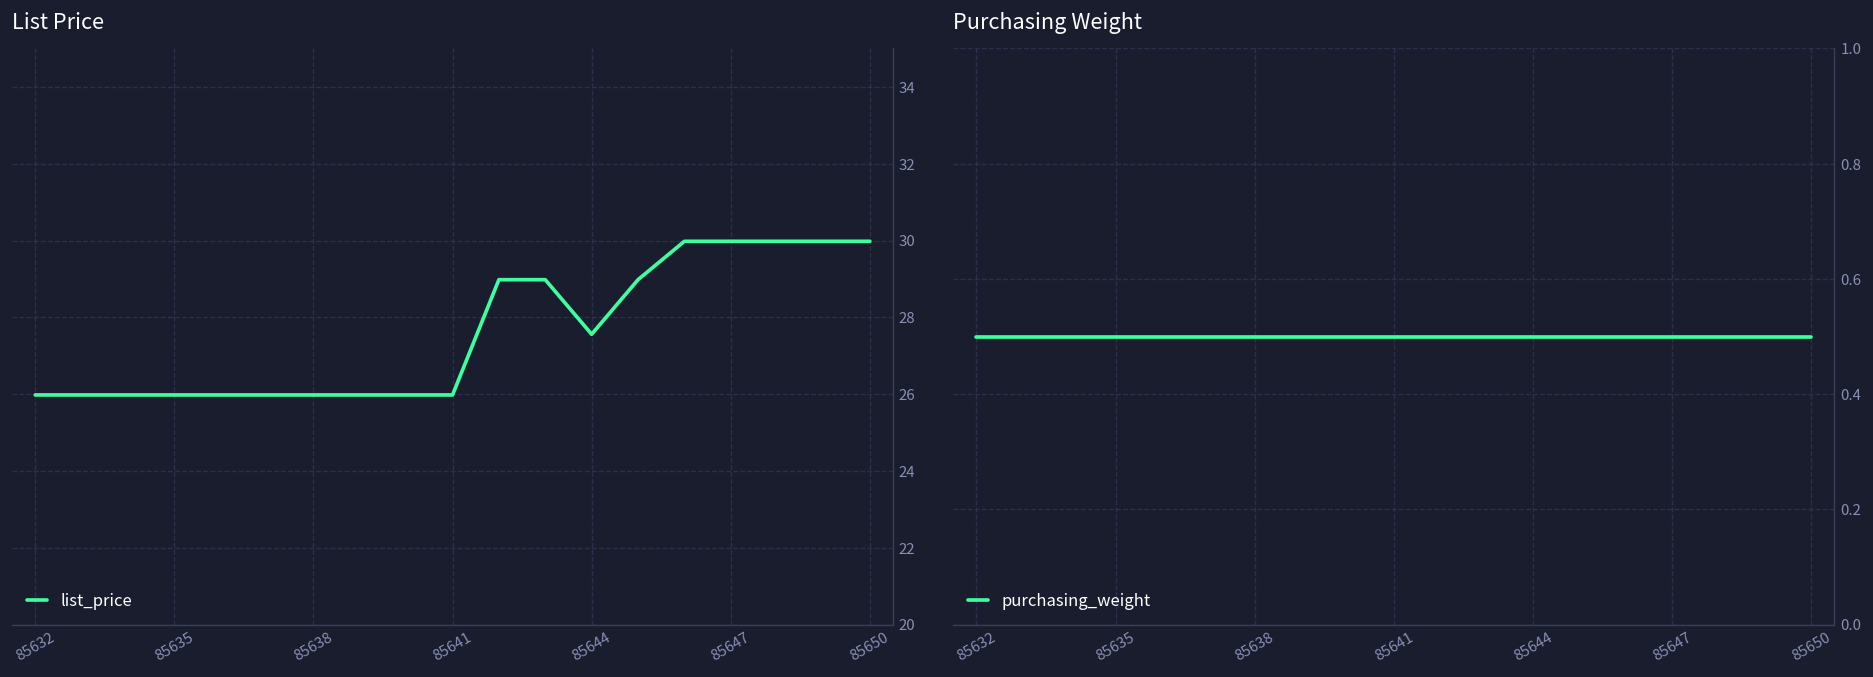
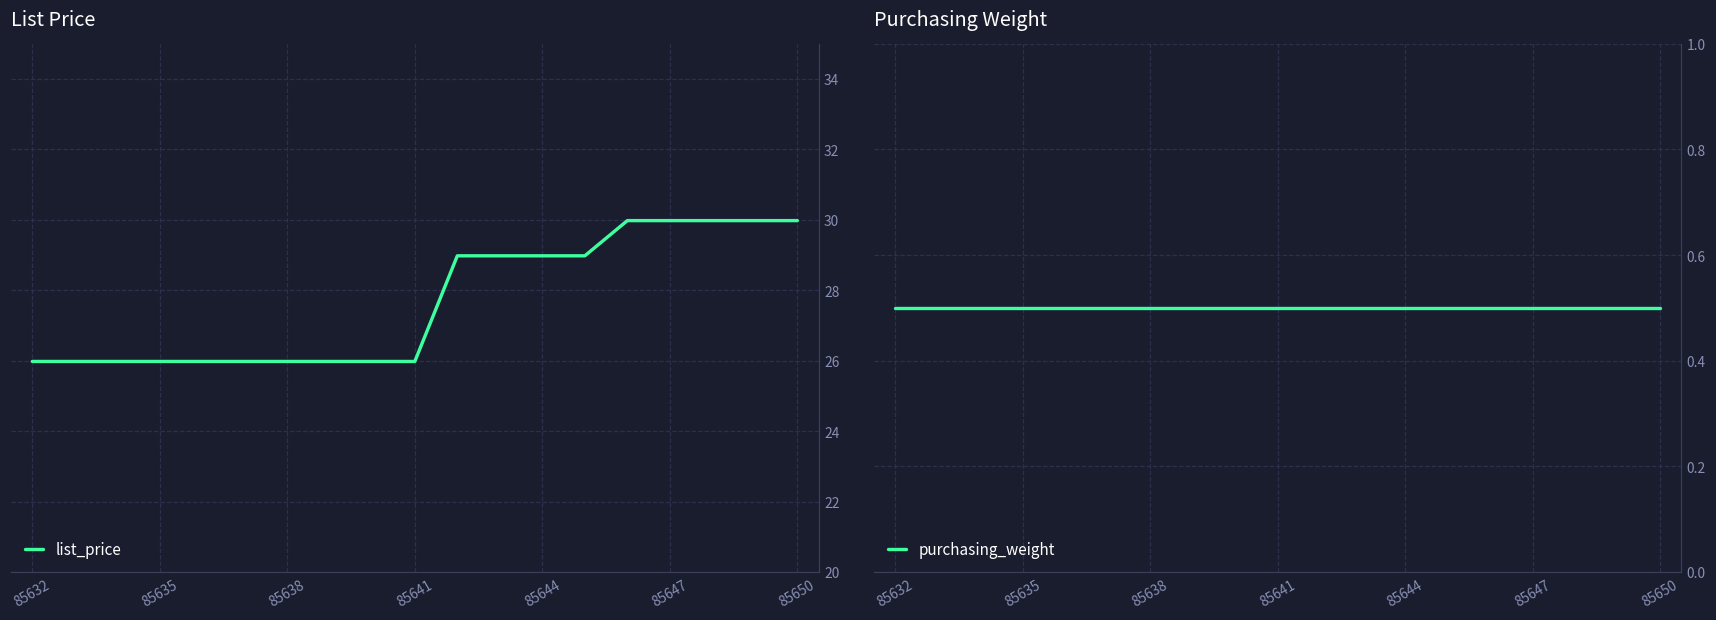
List Price, 85644: 27.6 -> 29.0
